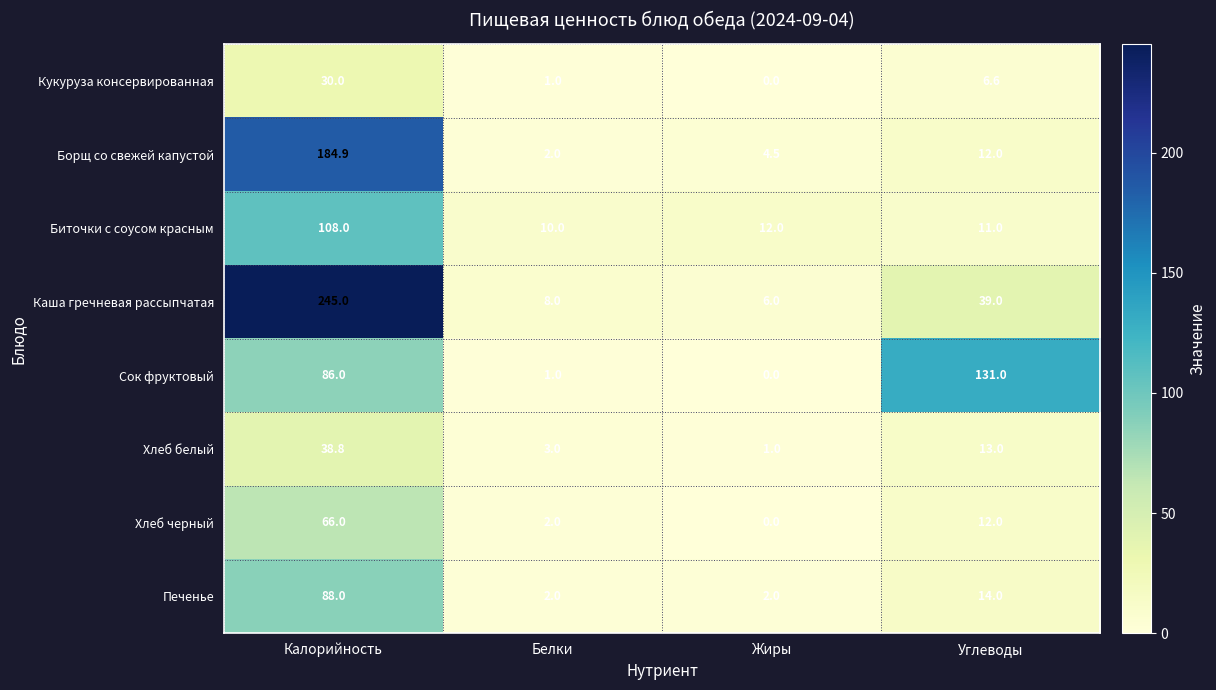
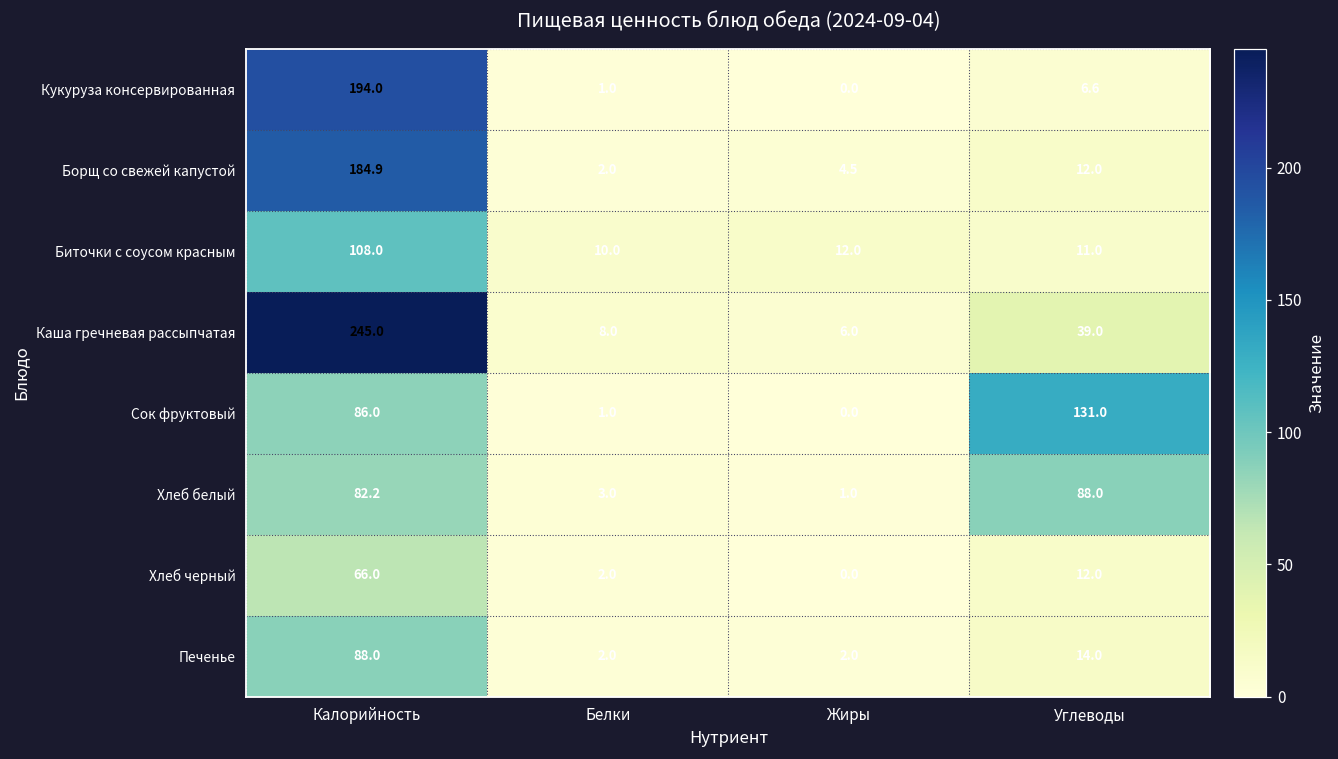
Кукуруза консервированная, Калорийность: 30.0 -> 194.0
Хлеб белый, Калорийность: 38.8 -> 82.2
Хлеб белый, Углеводы: 13.0 -> 88.0
